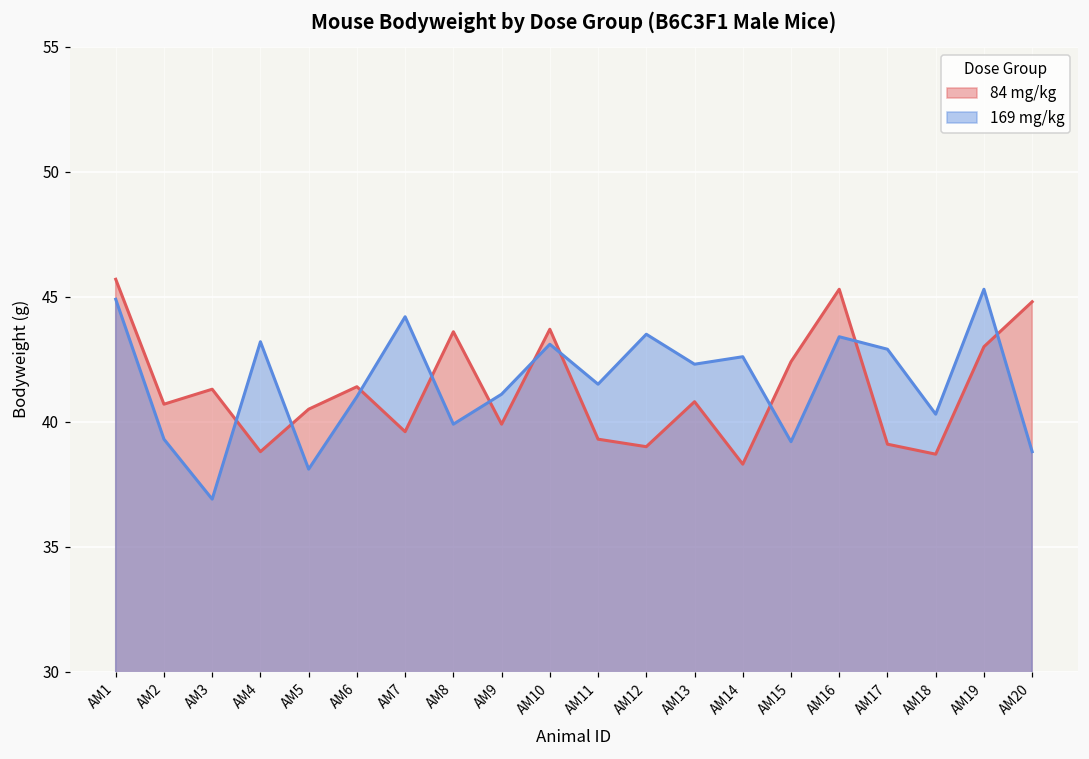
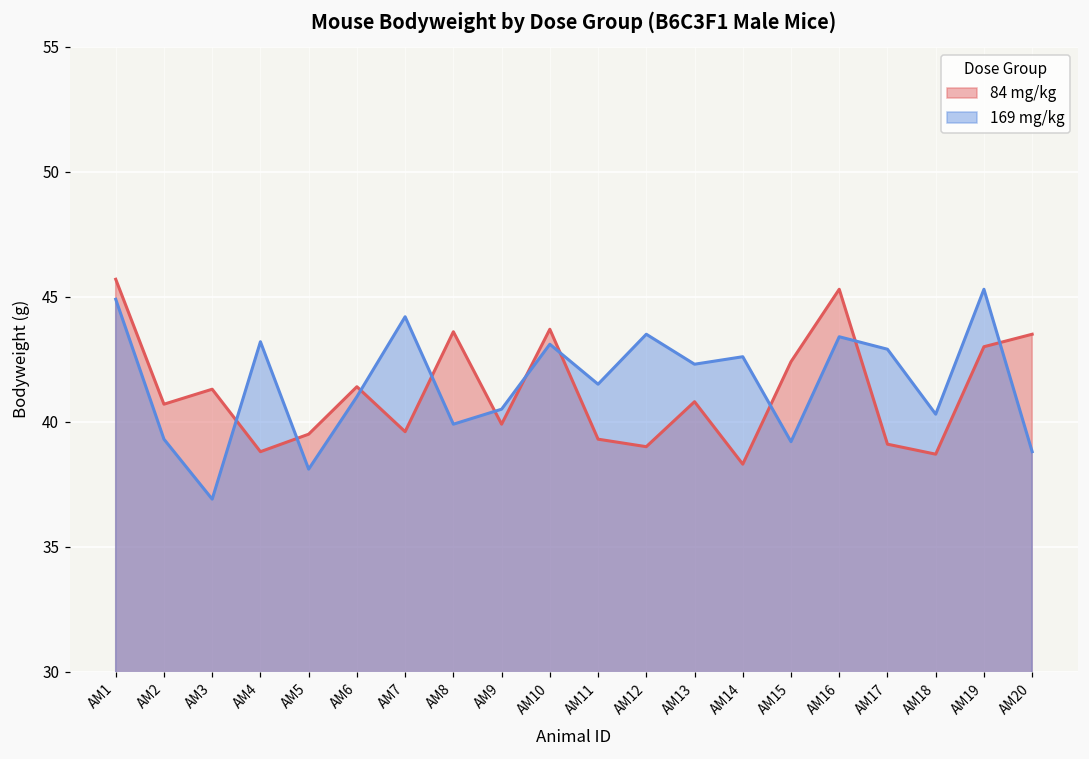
84 mg/kg, AM5: 40.5 -> 39.5
169 mg/kg, AM9: 41.1 -> 40.5
84 mg/kg, AM20: 44.8 -> 43.5
